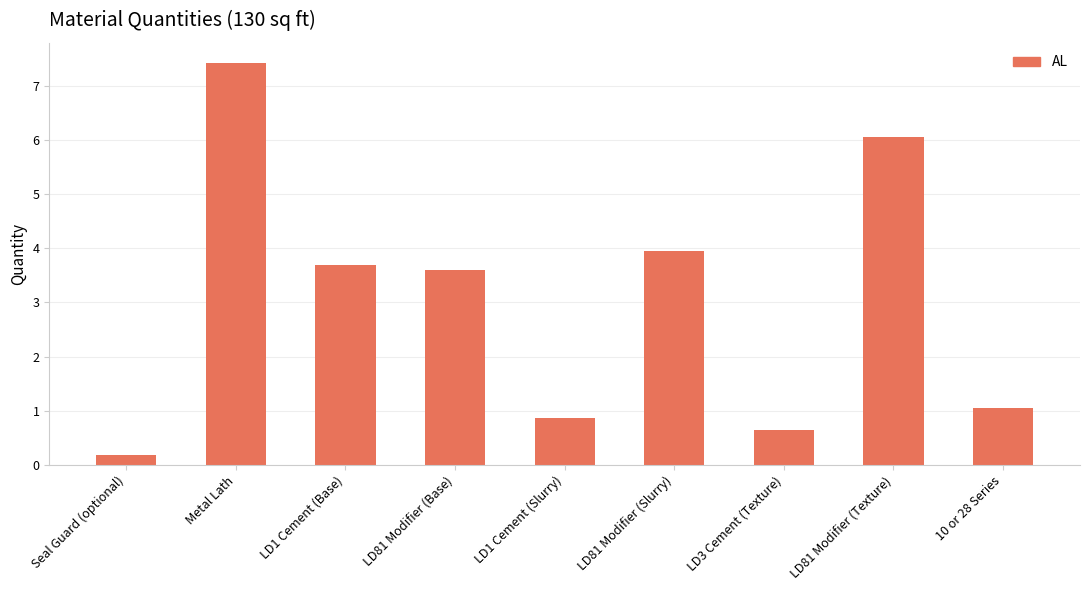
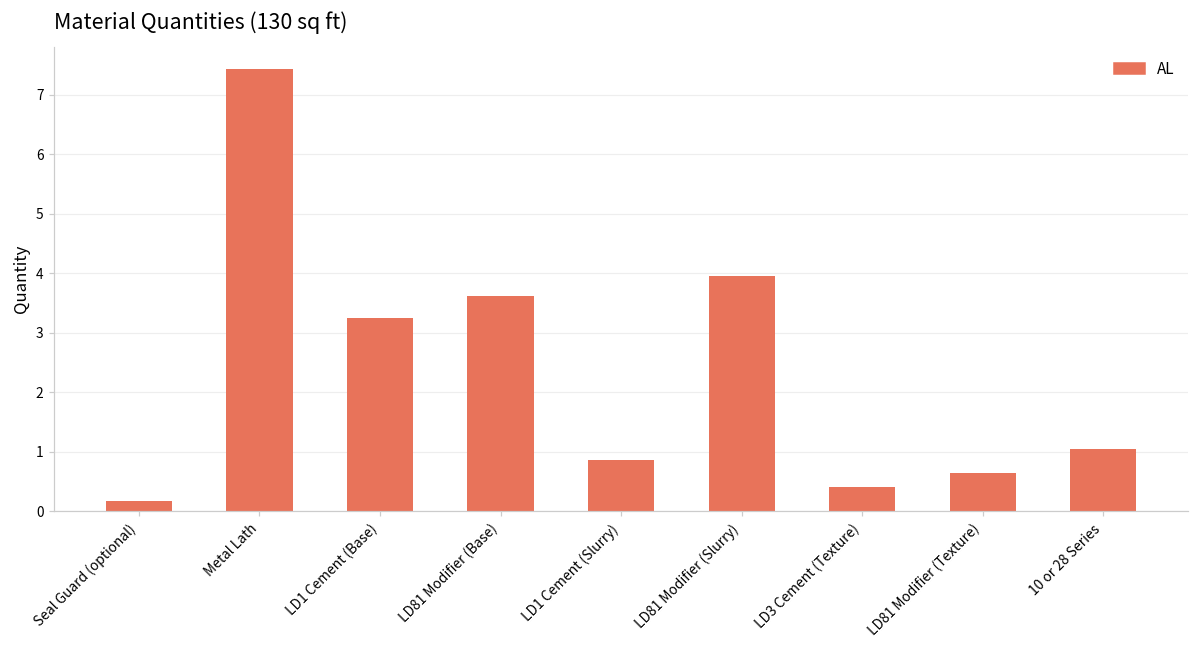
LD1 Cement (Base): 3.7 -> 3.3
LD3 Cement (Texture): 0.7 -> 0.4
LD81 Modifier (Texture): 6.1 -> 0.7
